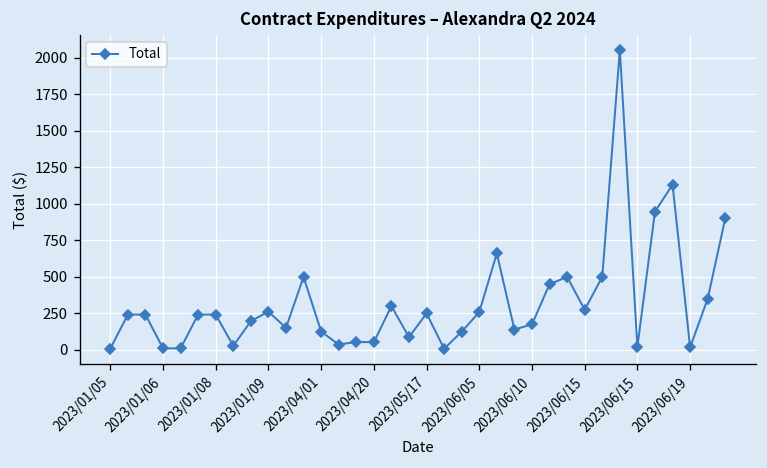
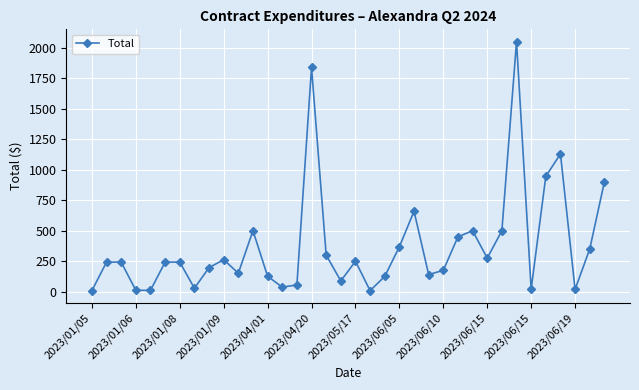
2023/04/20: 50 -> 1840
2023/06/05: 260 -> 370
